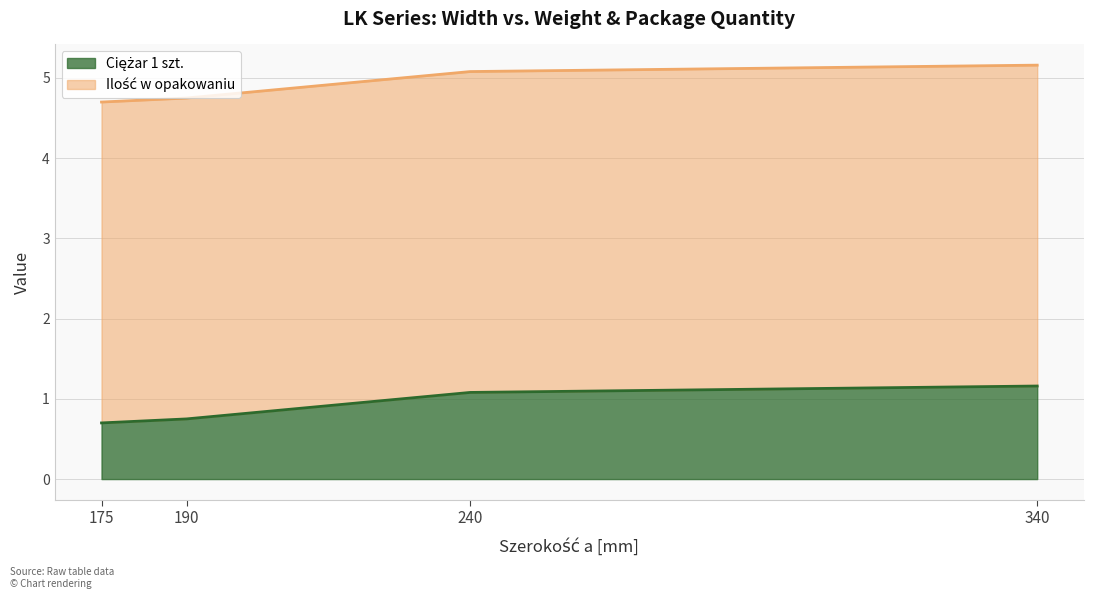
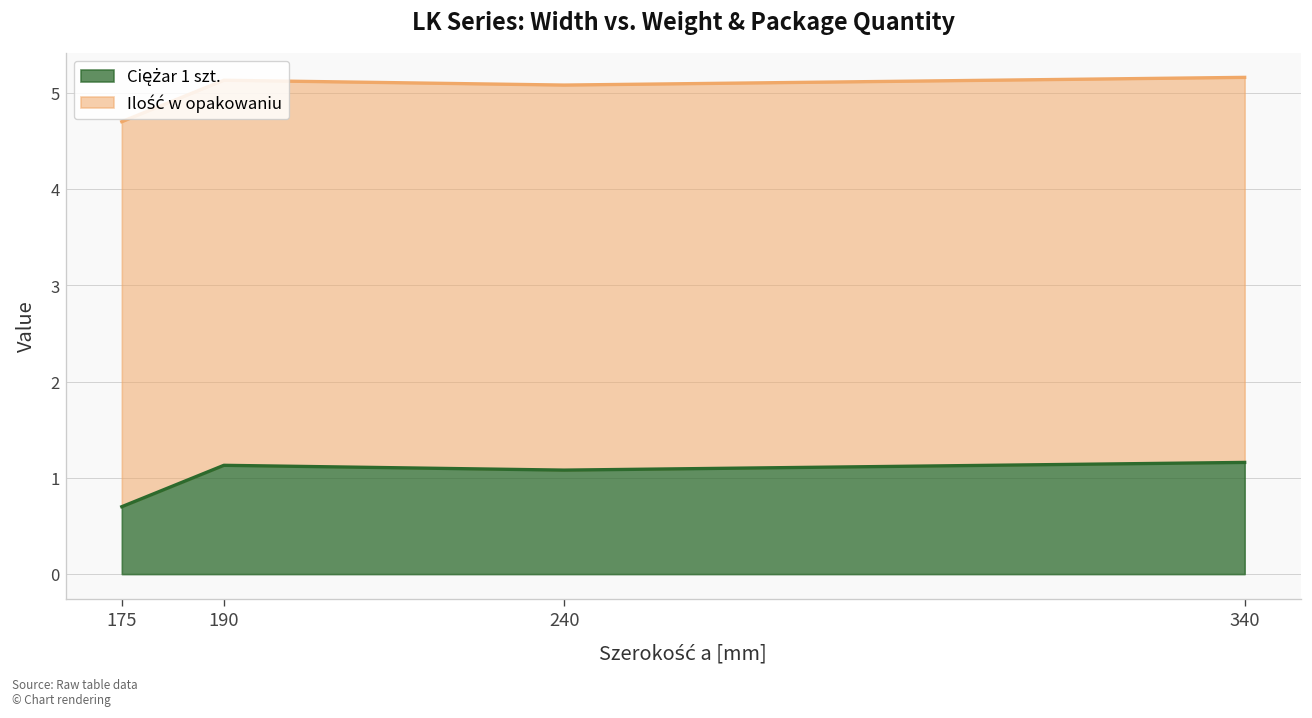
Ciężar 1 szt., 190: 0.8 -> 1.1
